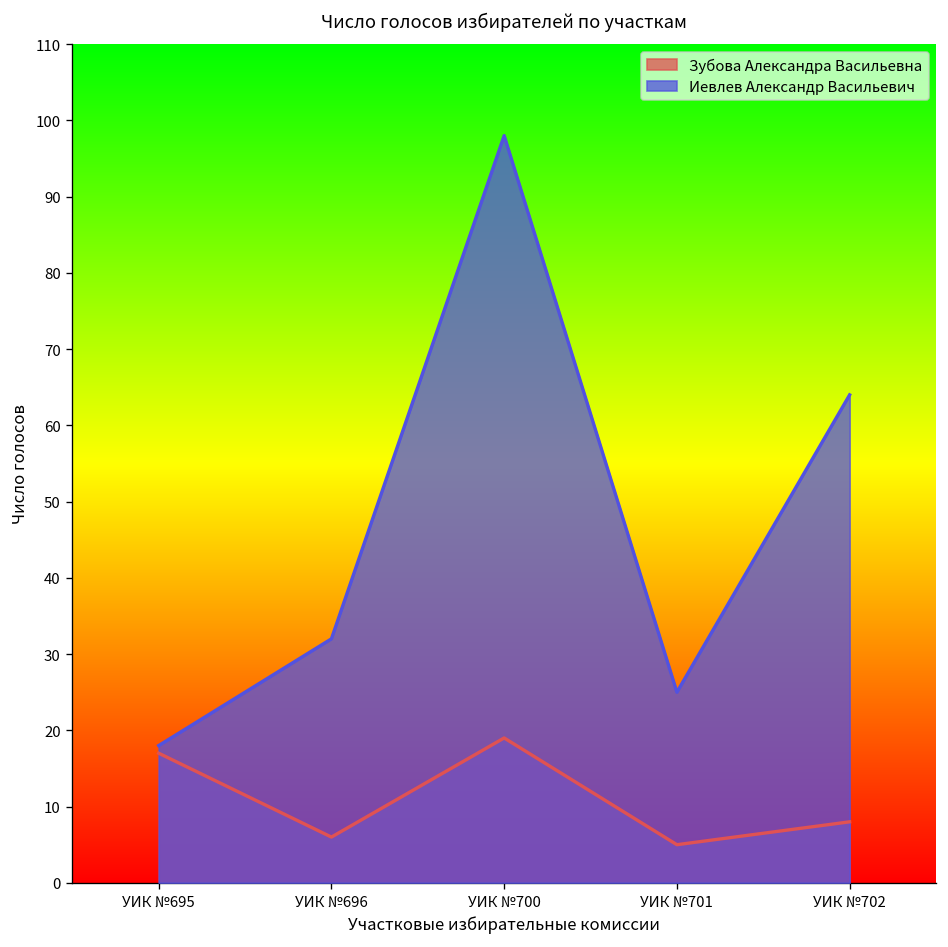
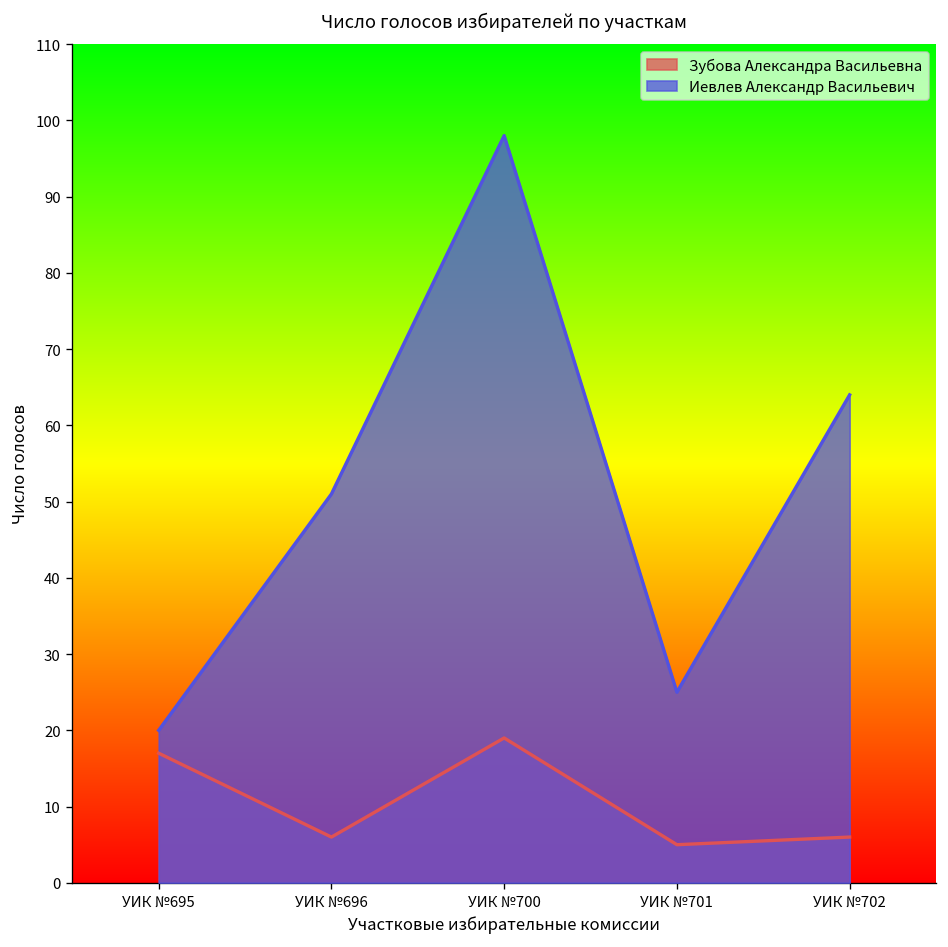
Иевлев Александр Васильевич, УИК №695: 18 -> 20
Иевлев Александр Васильевич, УИК №696: 32 -> 51
Зубова Александра Васильевна, УИК №702: 8 -> 6
